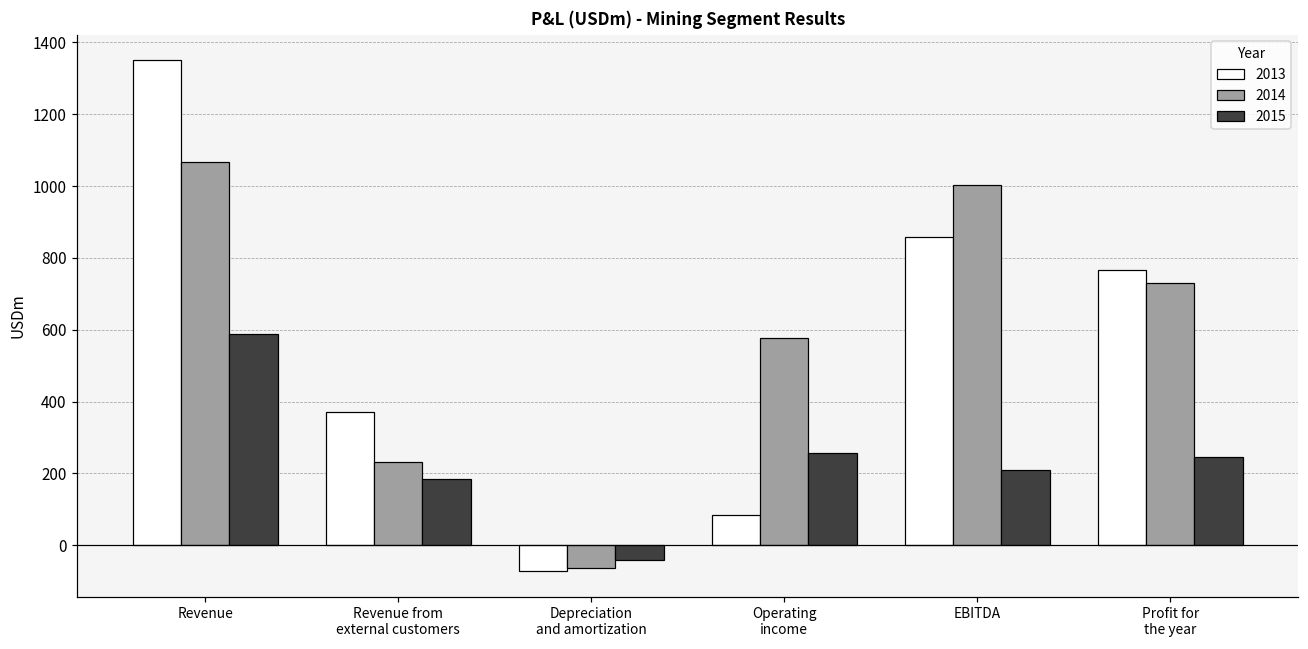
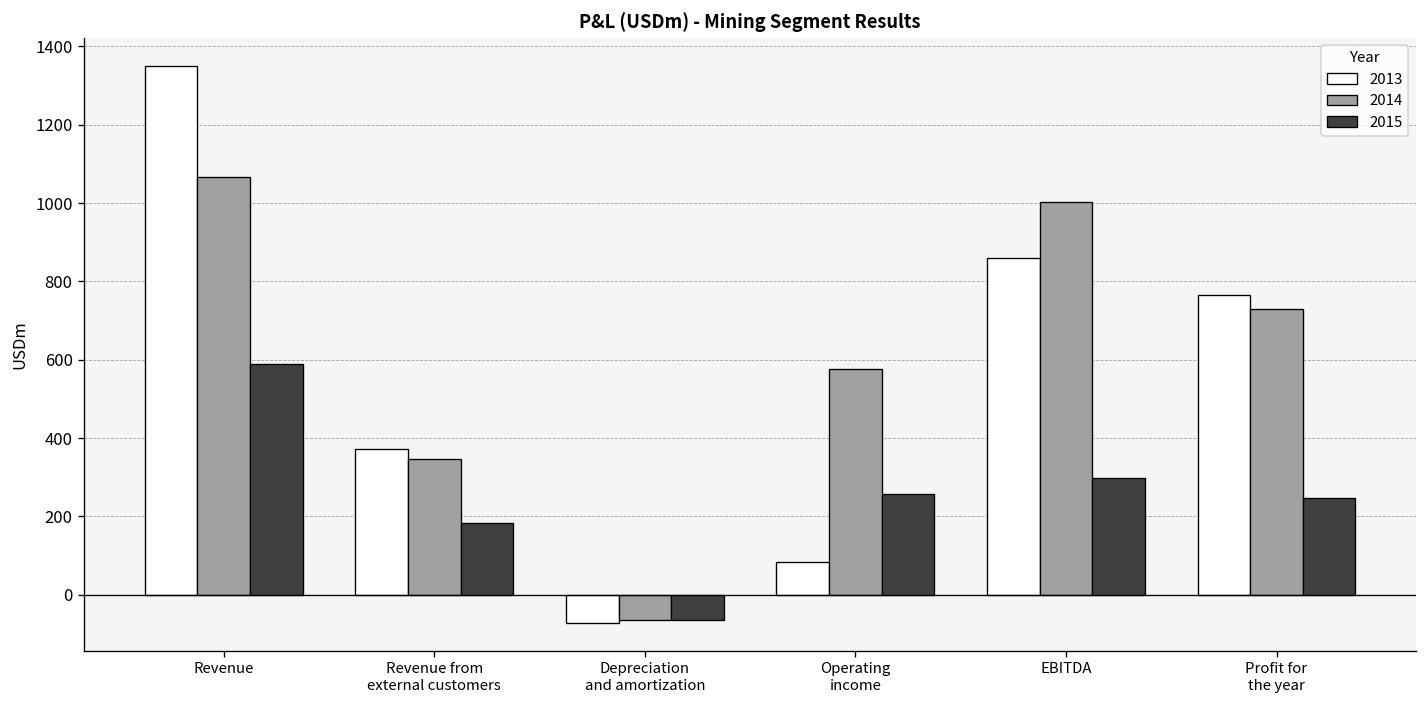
2014, Revenue from external customers: 230 -> 350
2015, Depreciation and amortization: -40 -> -70
2015, EBITDA: 210 -> 300
